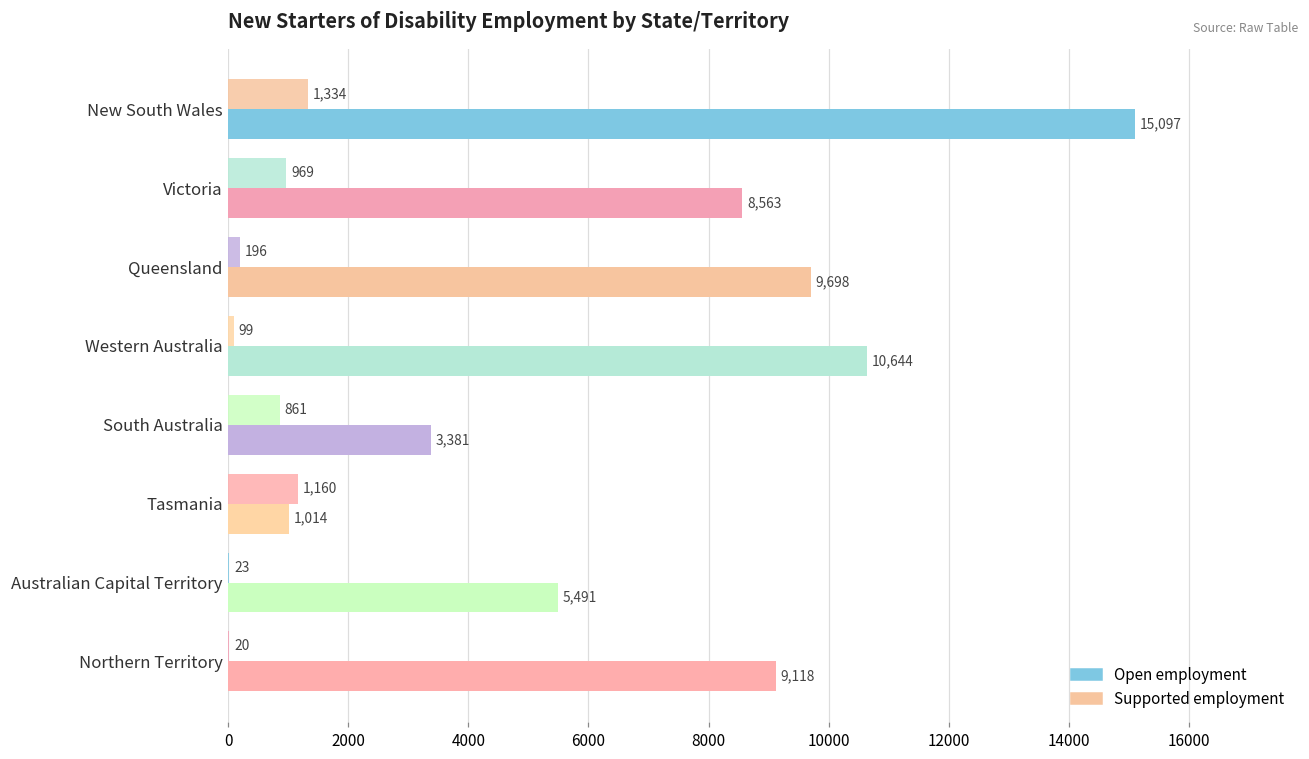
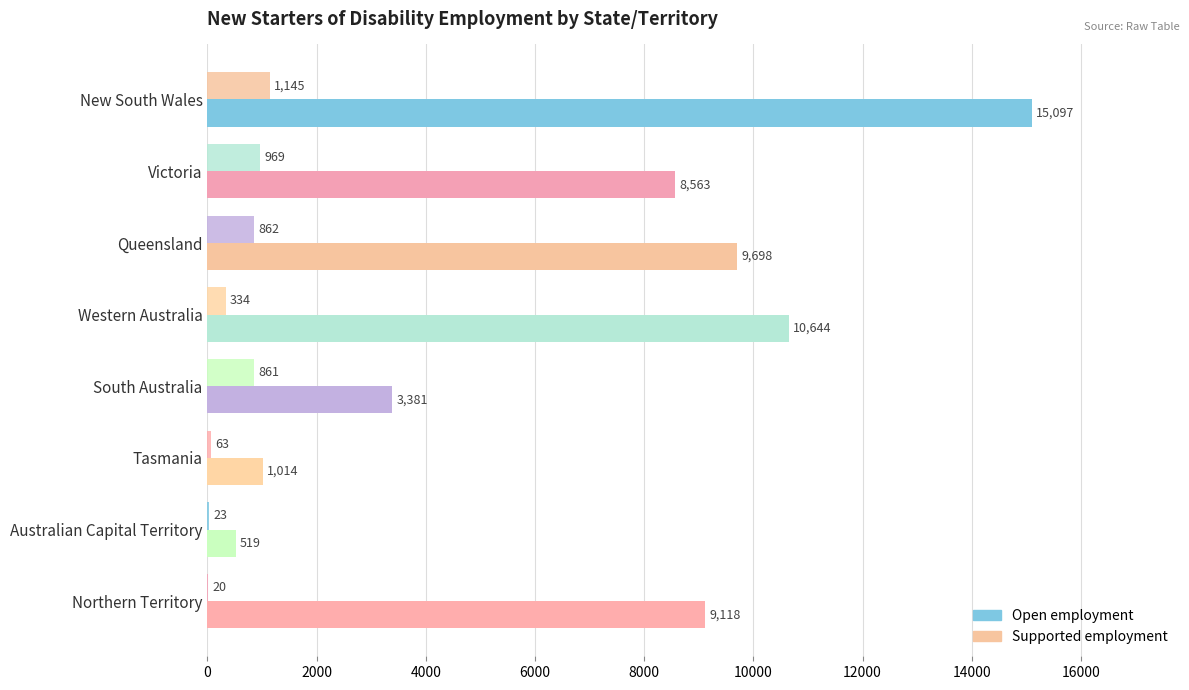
Supported employment, New South Wales: 1,334 -> 1,145
Supported employment, Queensland: 196 -> 862
Supported employment, Western Australia: 99 -> 334
Supported employment, Tasmania: 1,160 -> 63
Open employment, Australian Capital Territory: 5,491 -> 519
